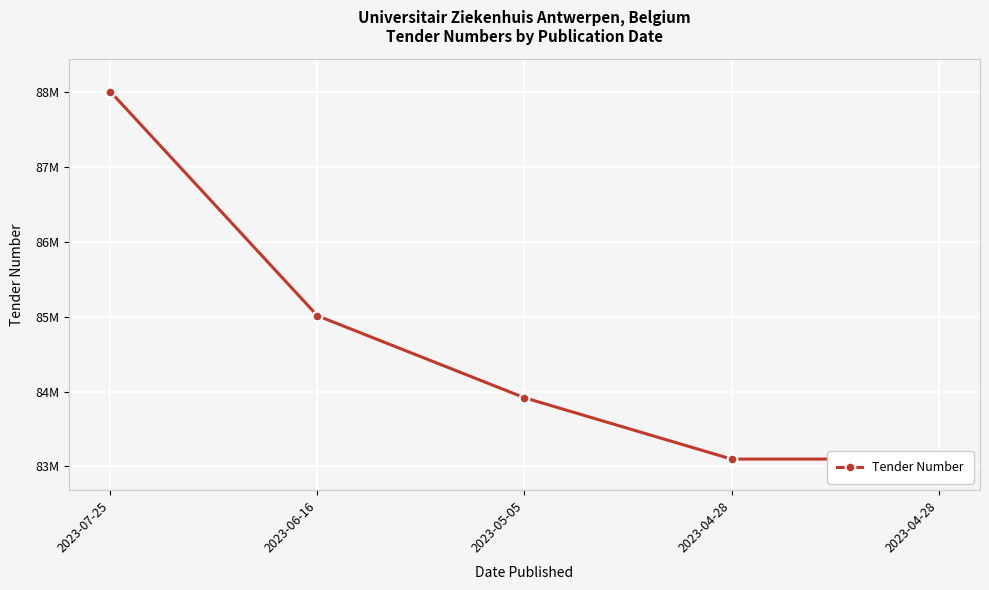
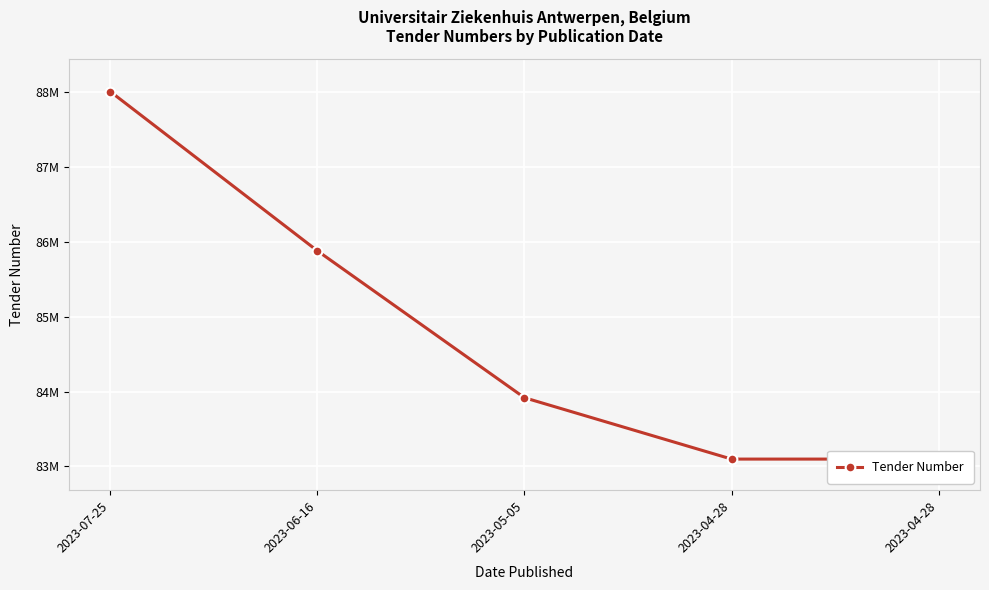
2023-06-16: 85000000 -> 85900000
